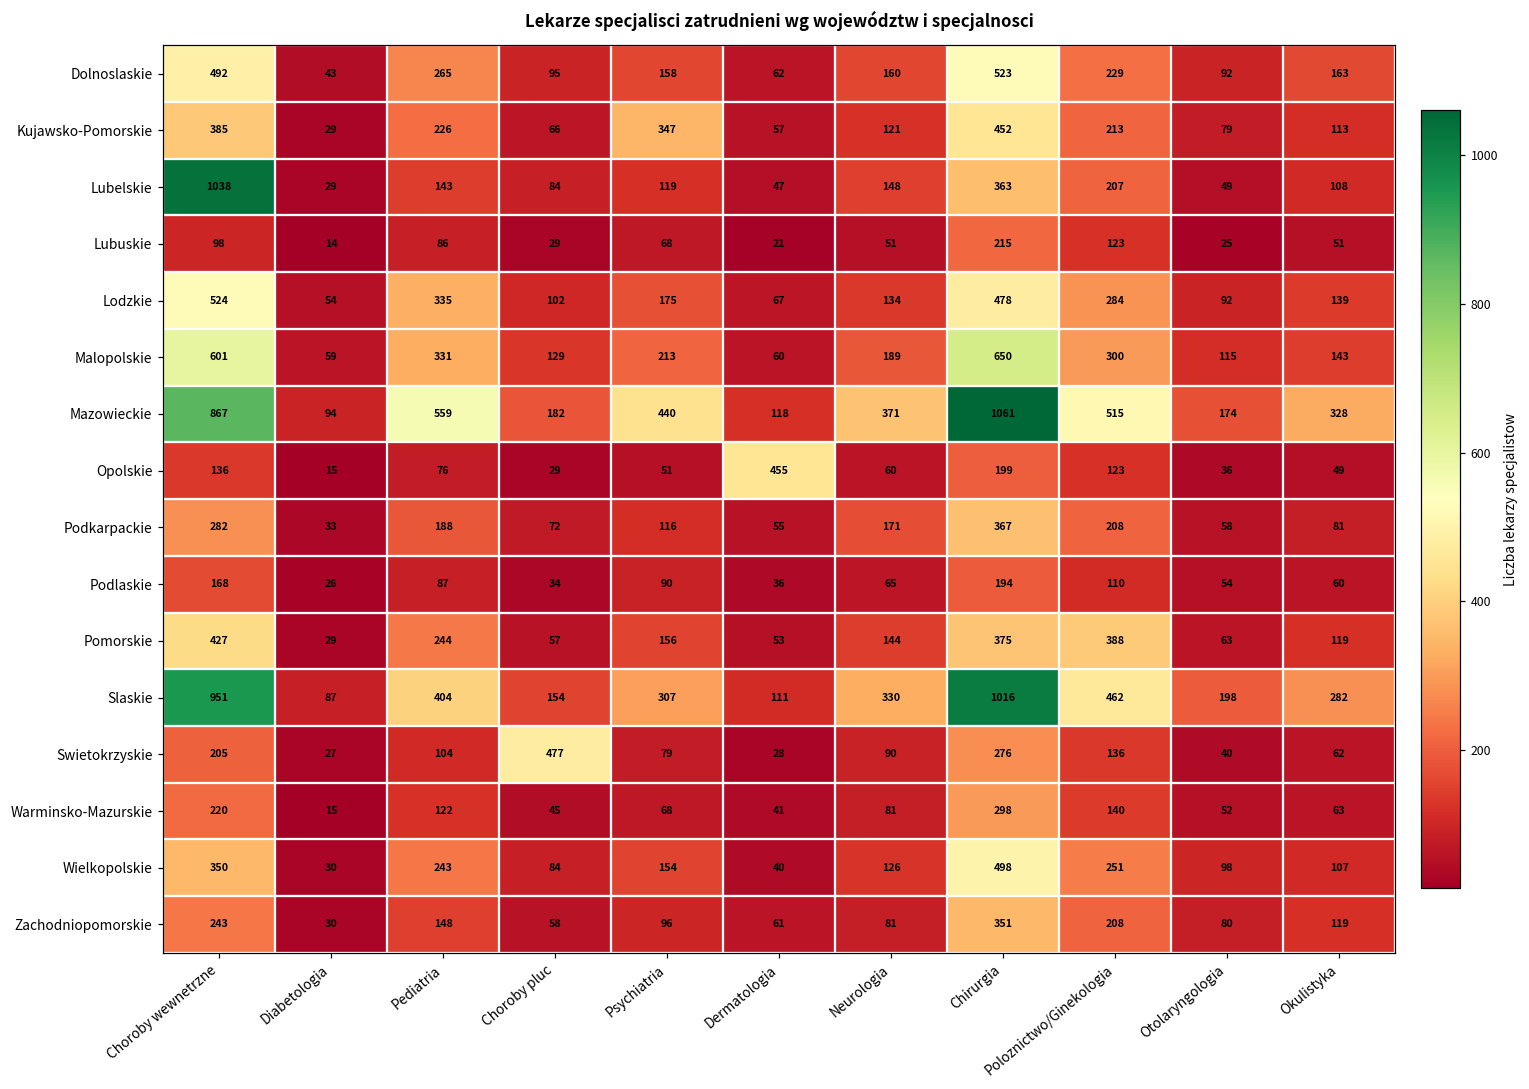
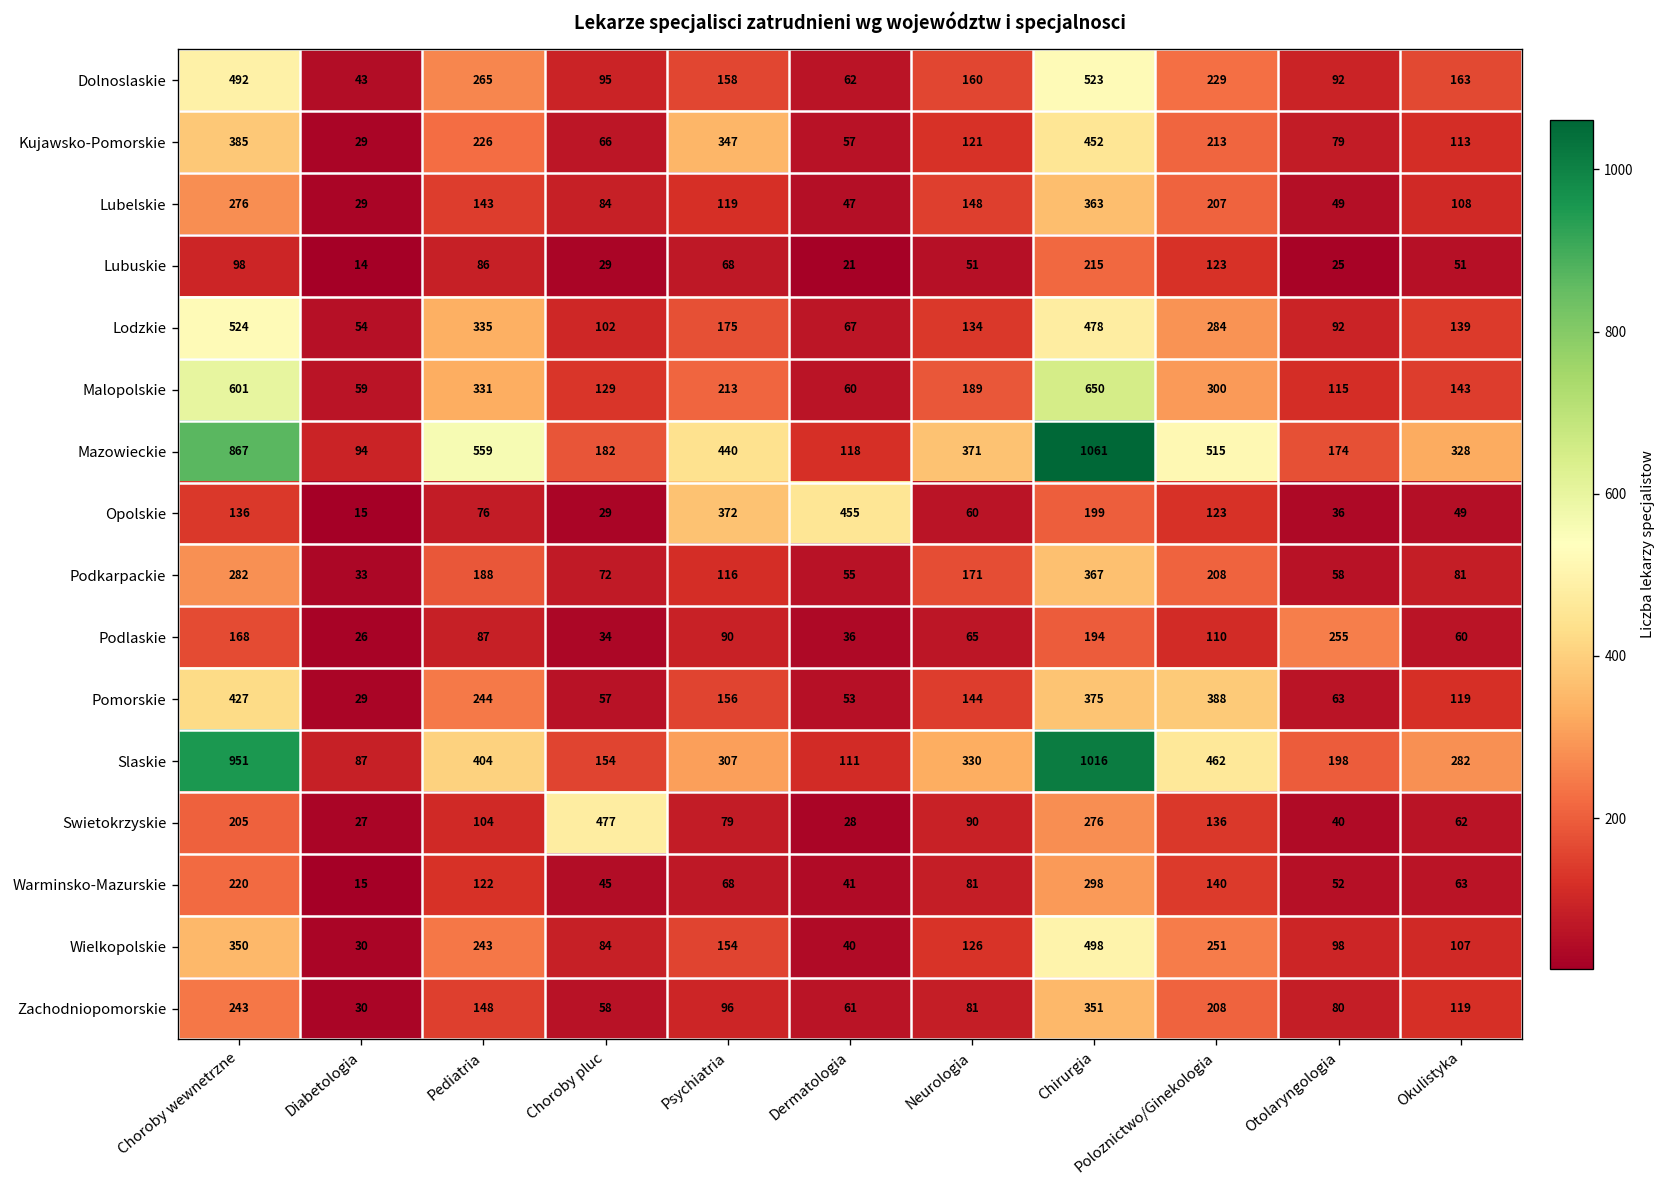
Lubelskie, Choroby wewnetrzne: 1038 -> 276
Opolskie, Psychiatria: 51 -> 372
Podlaskie, Otolaryngologia: 54 -> 255
